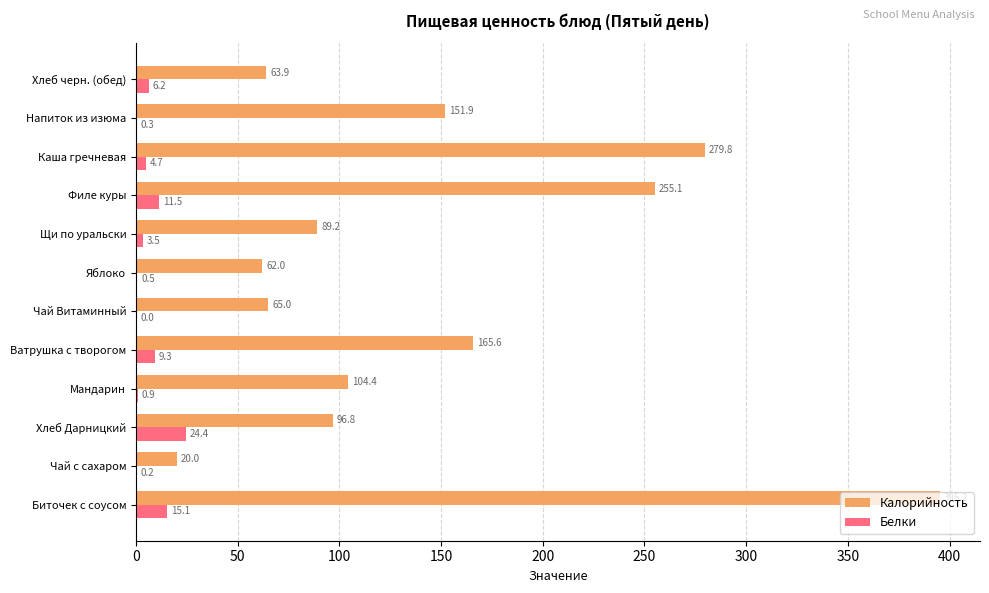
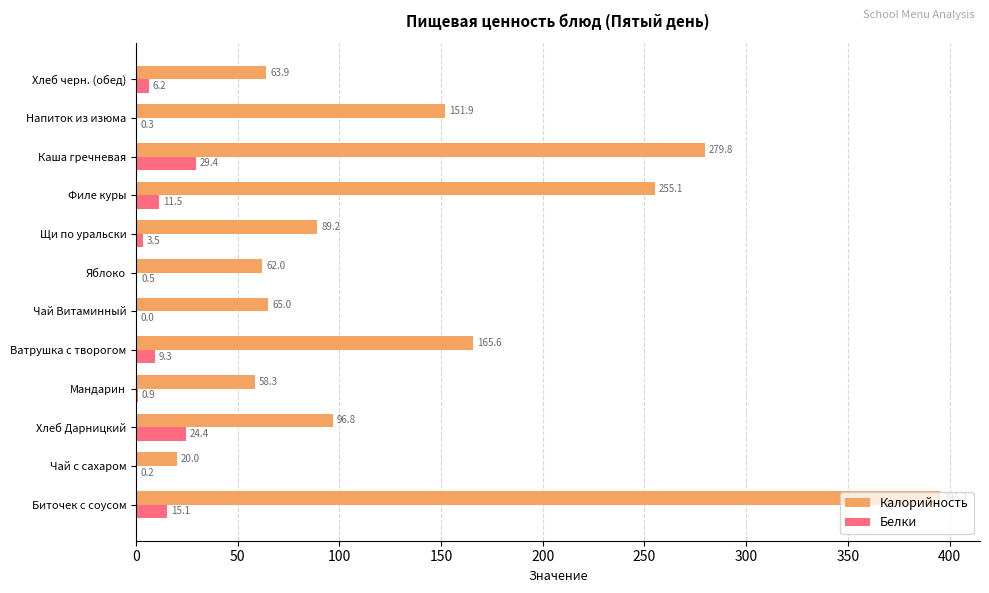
Белки, Каша гречневая: 4.7 -> 29.4
Калорийность, Мандарин: 104.4 -> 58.3
